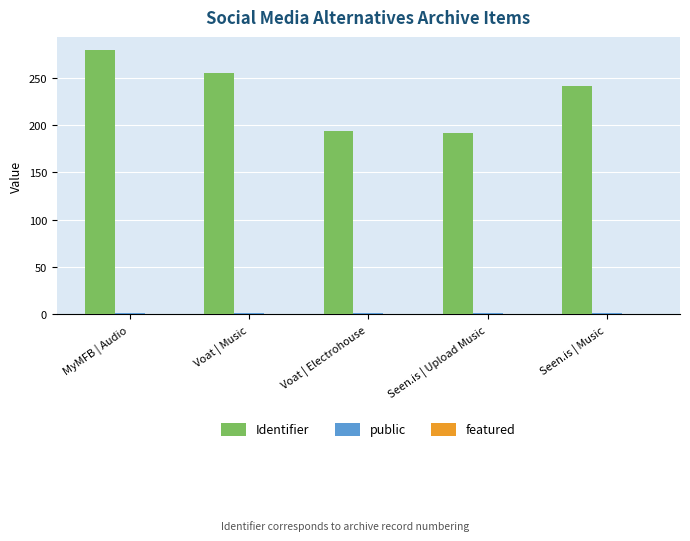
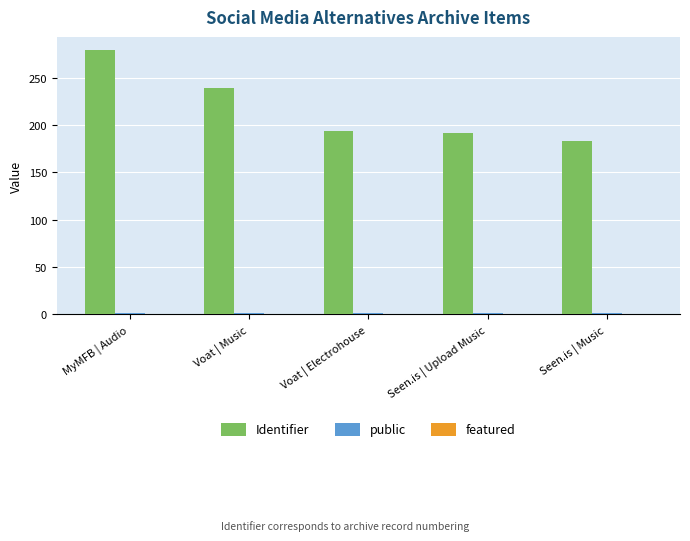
Identifier, Voat | Music: 250 -> 240
Identifier, Seen.is | Music: 240 -> 180
